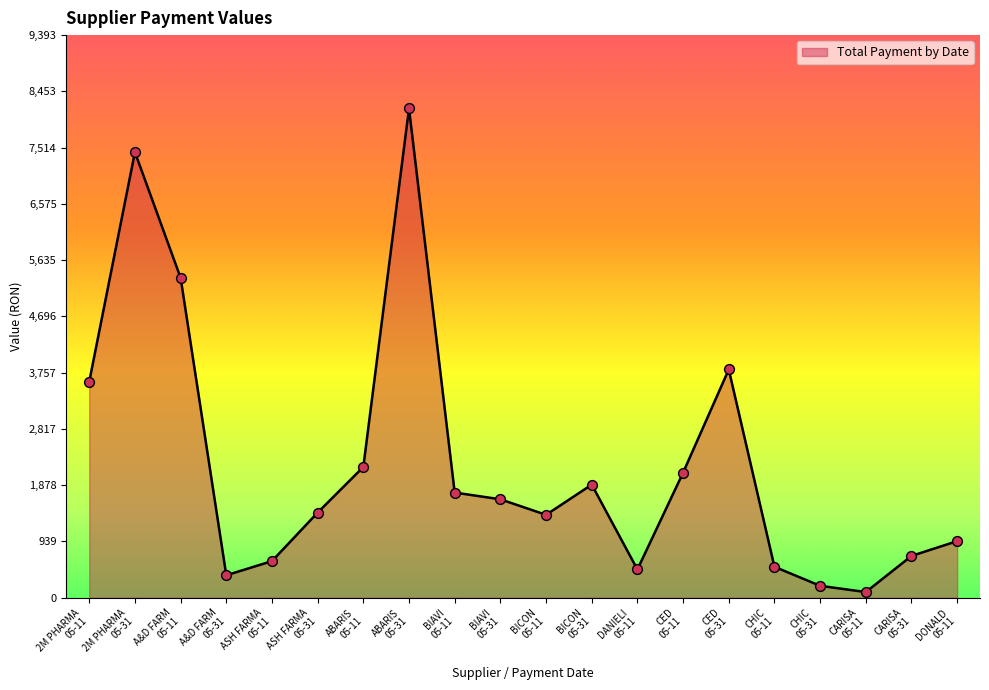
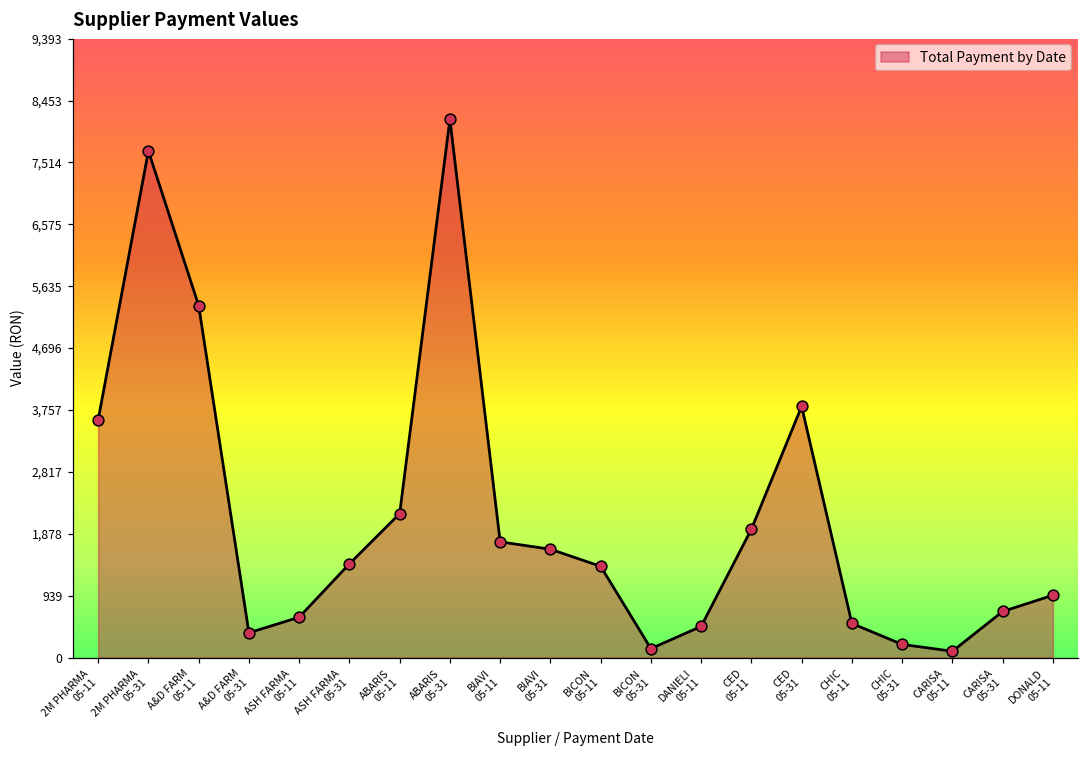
2M PHARMA 05-31: 7,400 -> 7,700
BICON 05-31: 1,900 -> 100
CED 05-11: 2,100 -> 1,900
